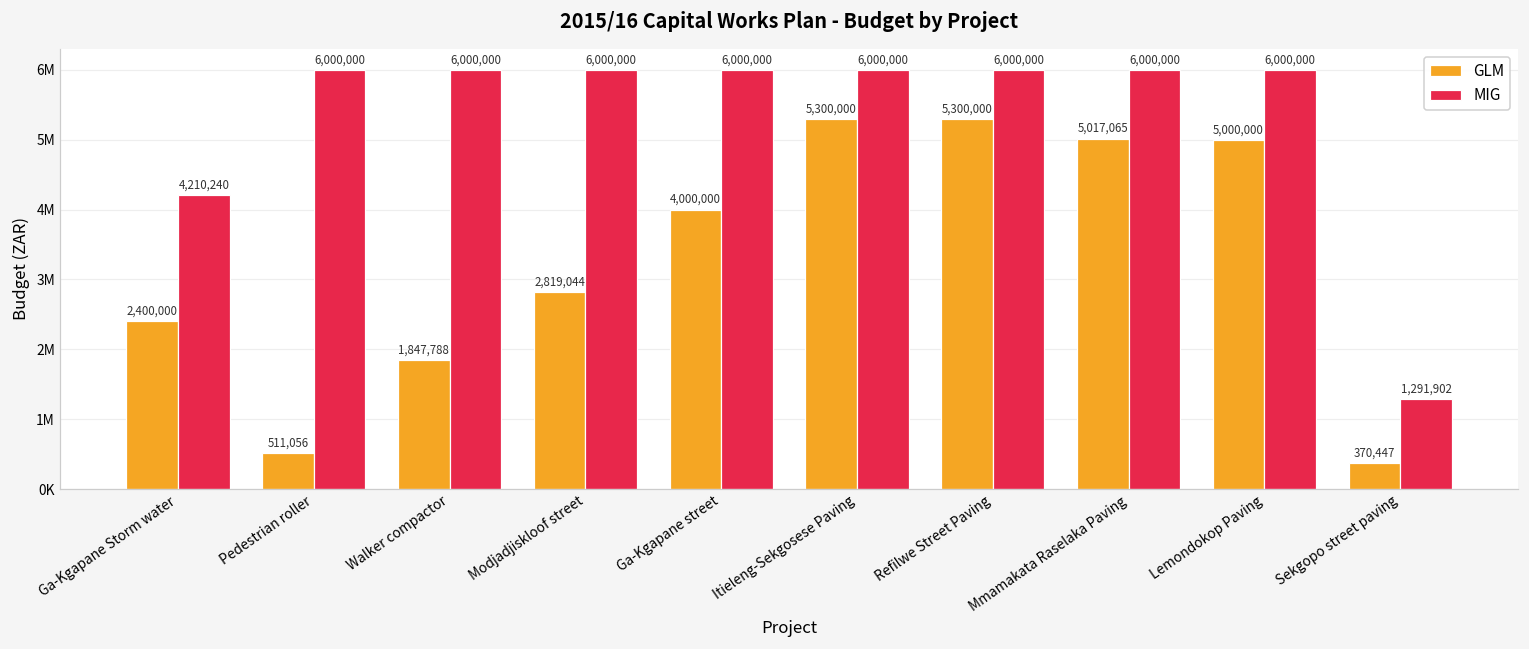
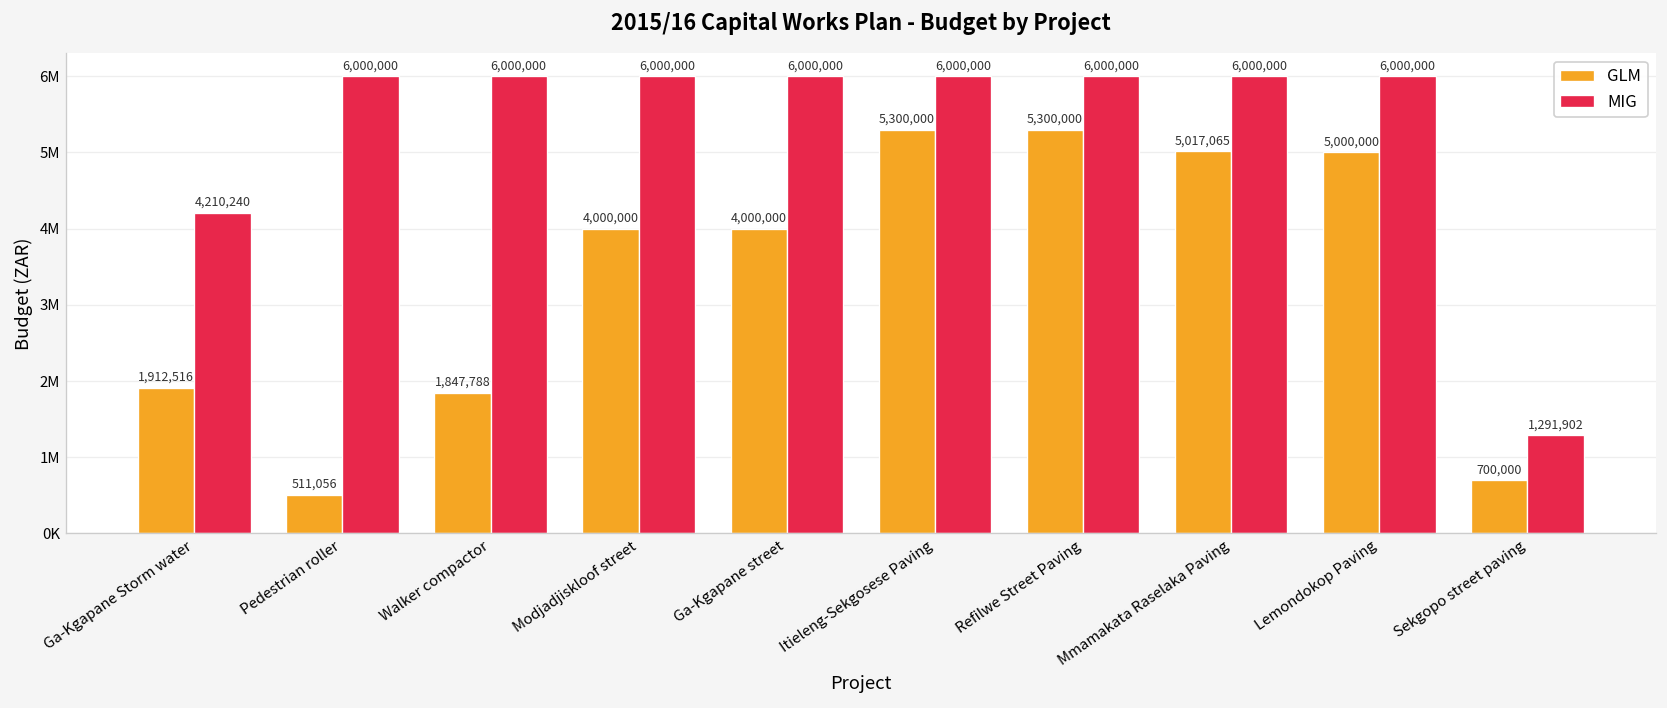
GLM, Ga-Kgapane Storm water: 2,400,000 -> 1,912,516
GLM, Modjadjiskloof street: 2,819,044 -> 4,000,000
GLM, Sekgopo street paving: 370,447 -> 700,000
